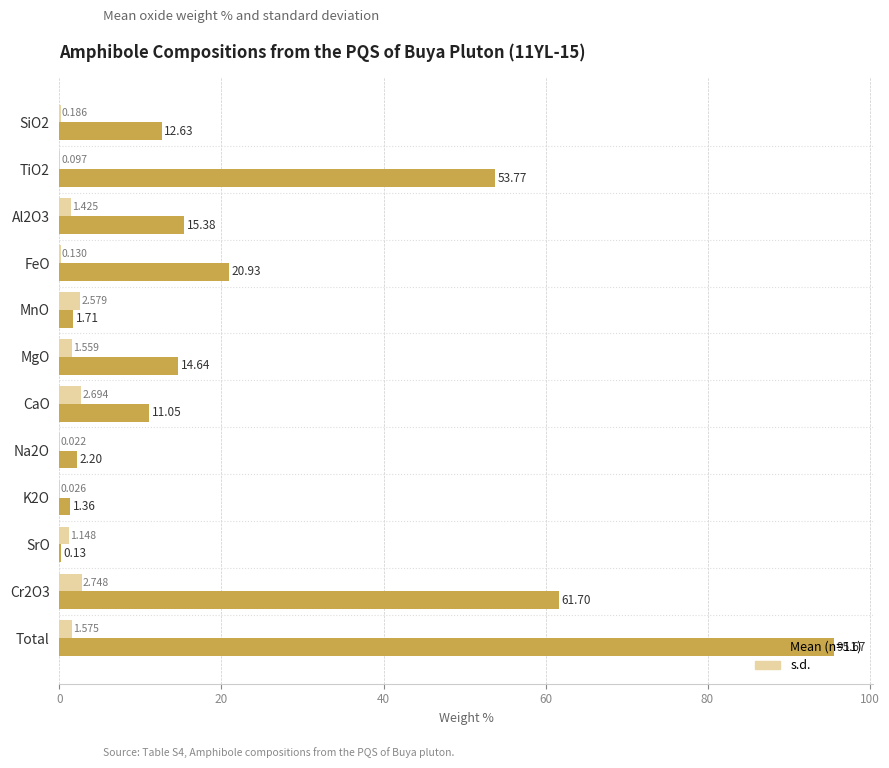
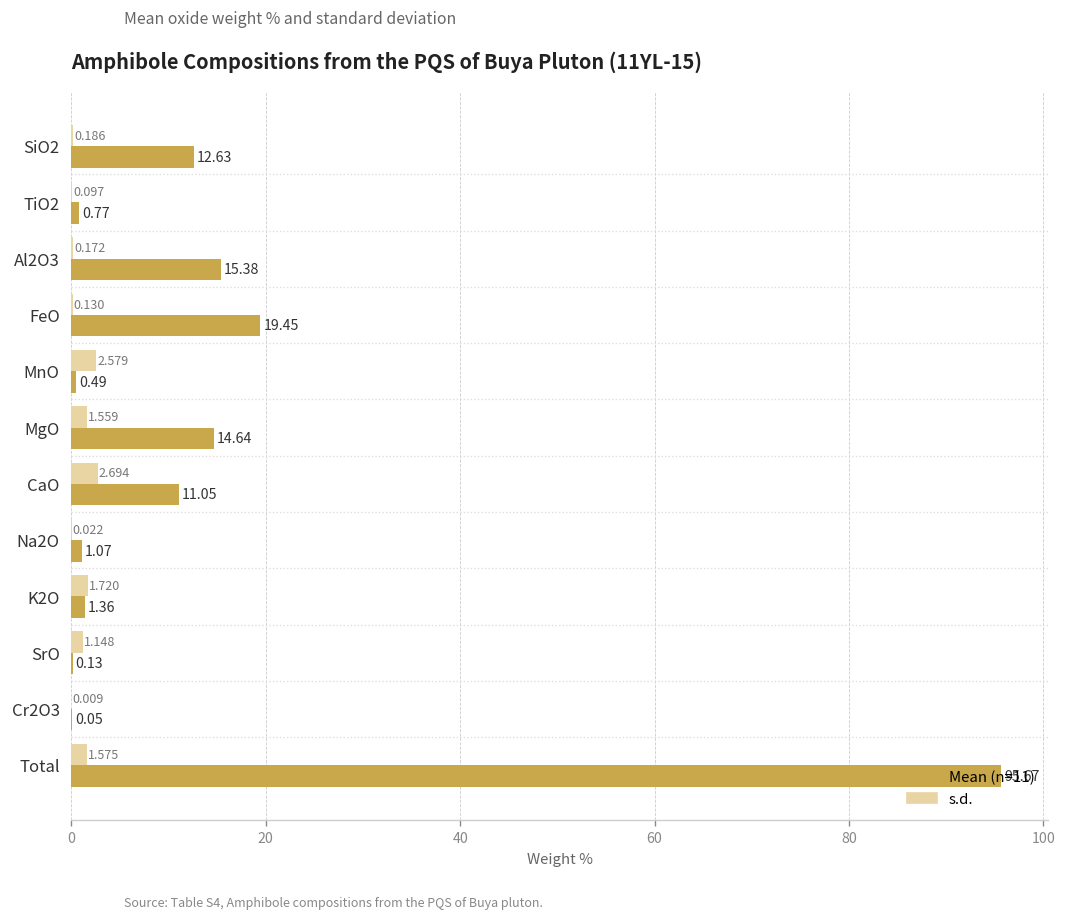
Mean (n=11), TiO2: 53.77 -> 0.77
s.d., Al2O3: 1.425 -> 0.172
Mean (n=11), FeO: 20.93 -> 19.45
Mean (n=11), MnO: 1.71 -> 0.49
Mean (n=11), Na2O: 2.20 -> 1.07
s.d., K2O: 0.026 -> 1.720
s.d., Cr2O3: 2.748 -> 0.009
Mean (n=11), Cr2O3: 61.70 -> 0.05
